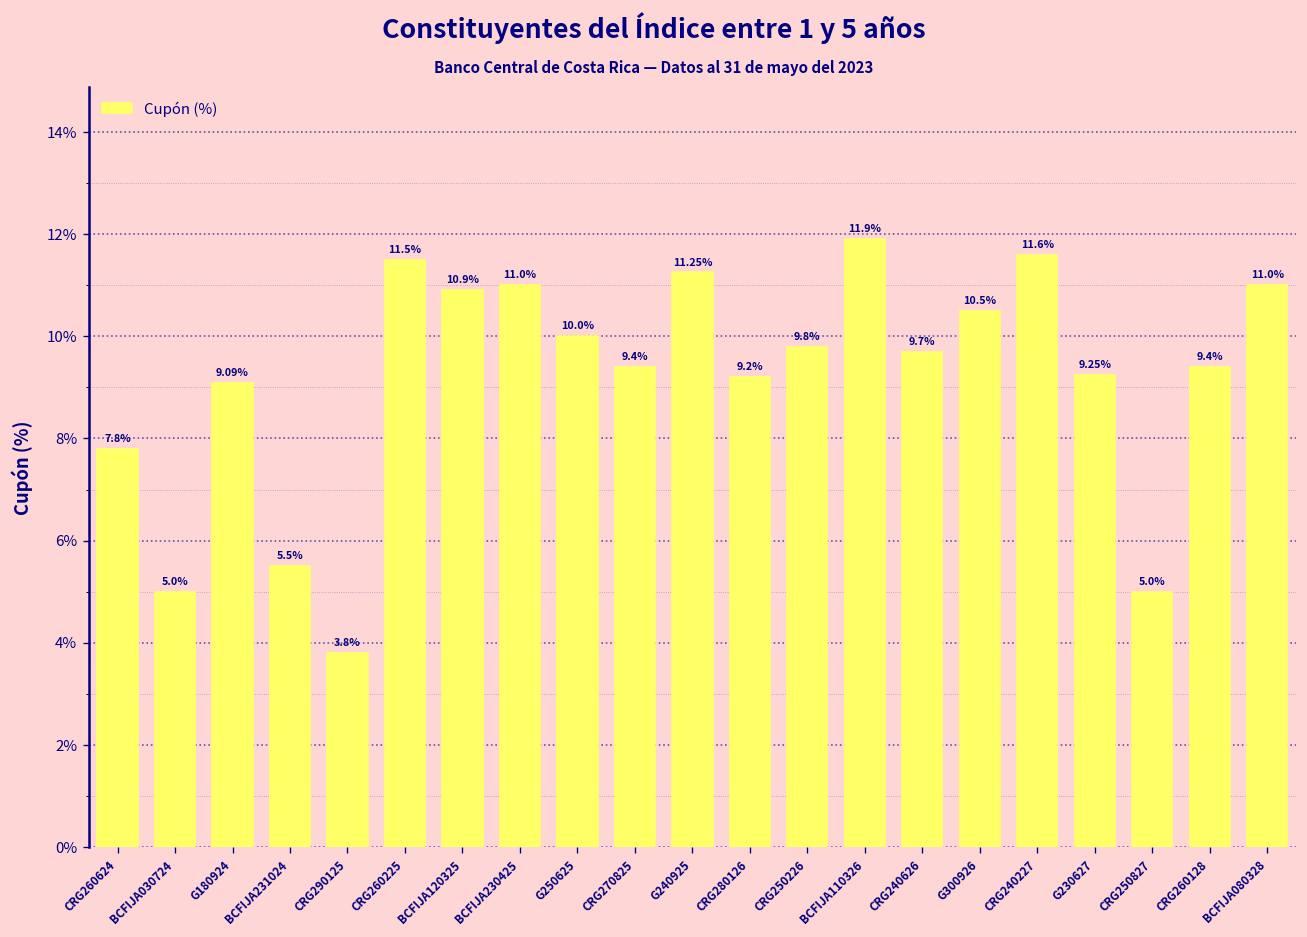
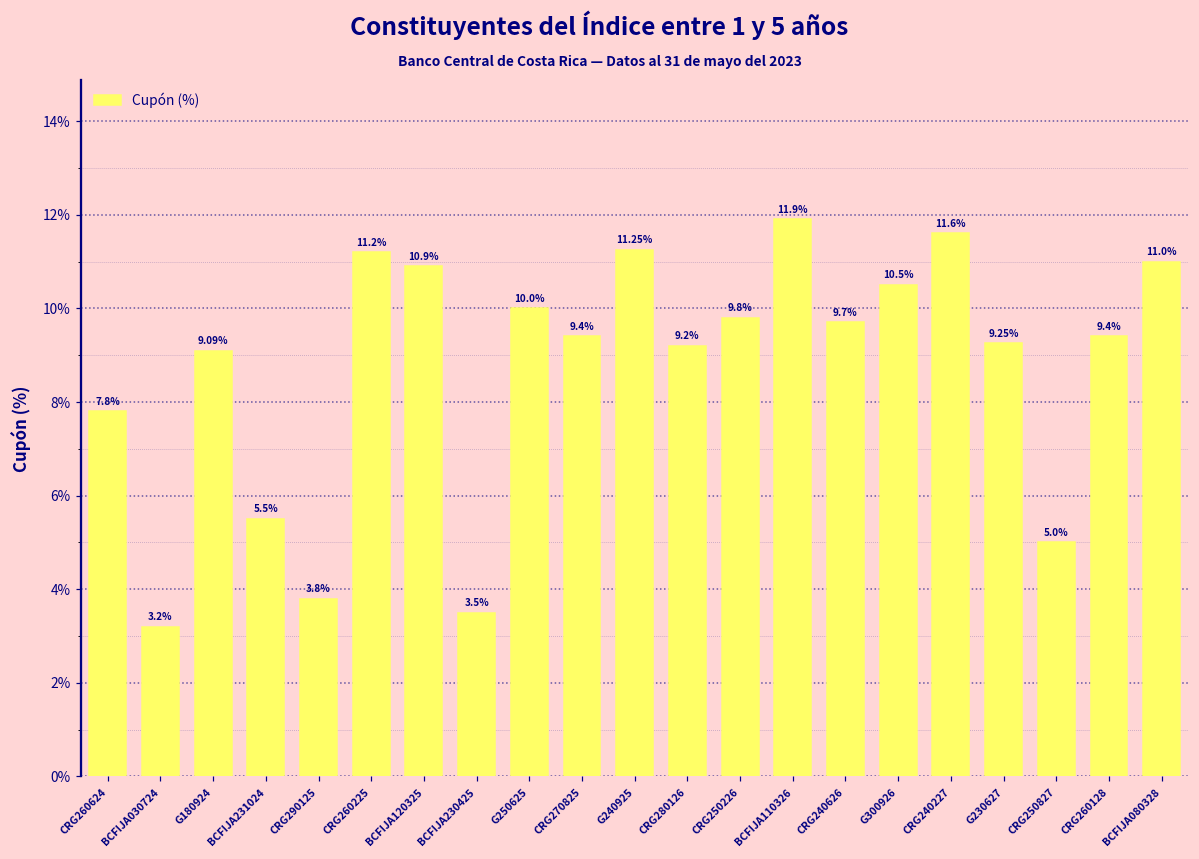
BCFIJA030724: 5.0% -> 3.2%
CRG260225: 11.5% -> 11.2%
BCFIJA230425: 11.0% -> 3.5%
